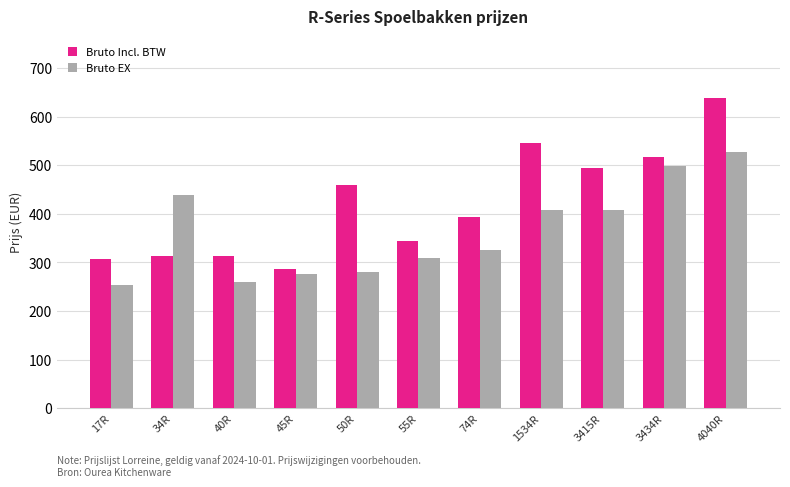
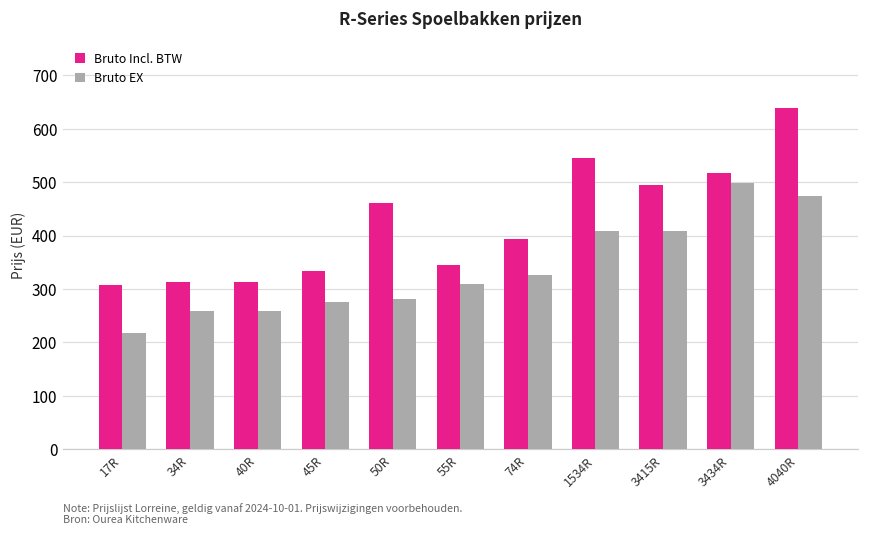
Bruto EX, 17R: 250 -> 220
Bruto EX, 34R: 440 -> 260
Bruto Incl. BTW, 45R: 290 -> 330
Bruto EX, 4040R: 530 -> 470
